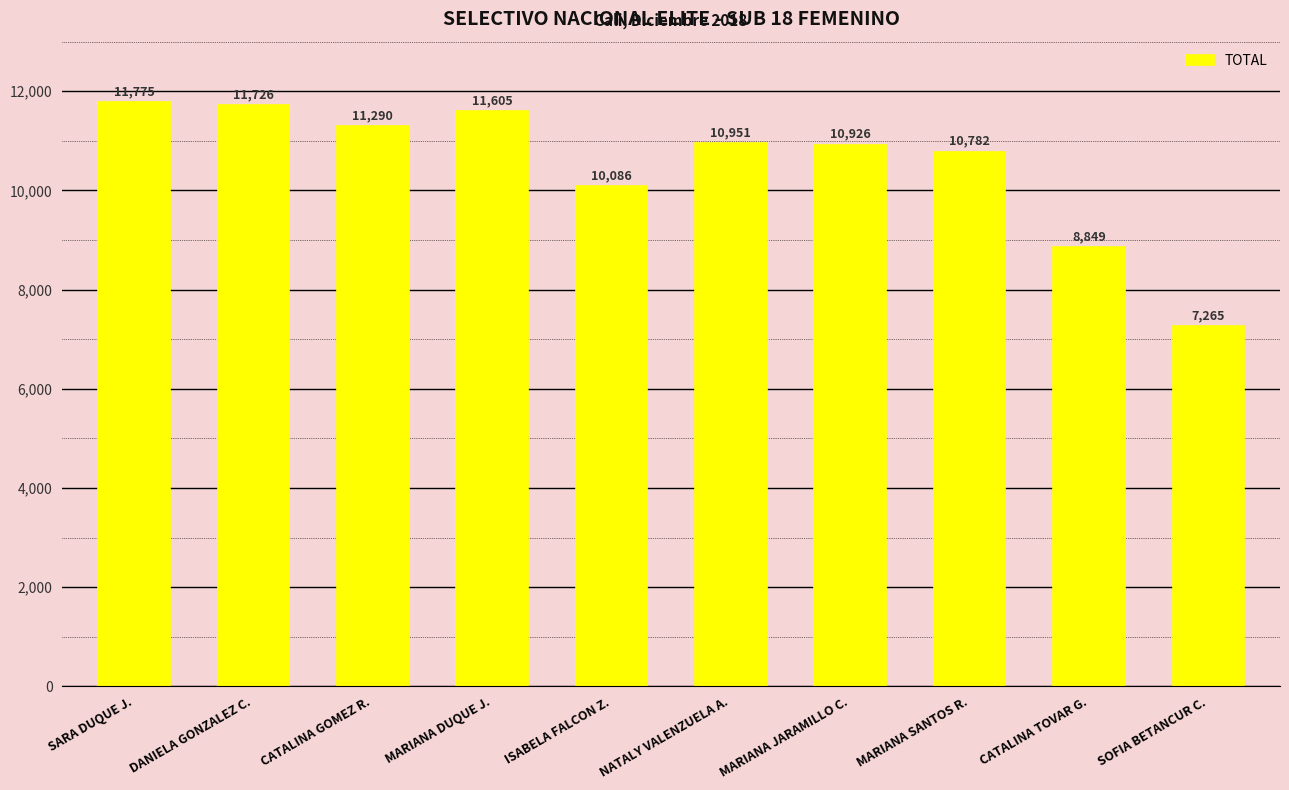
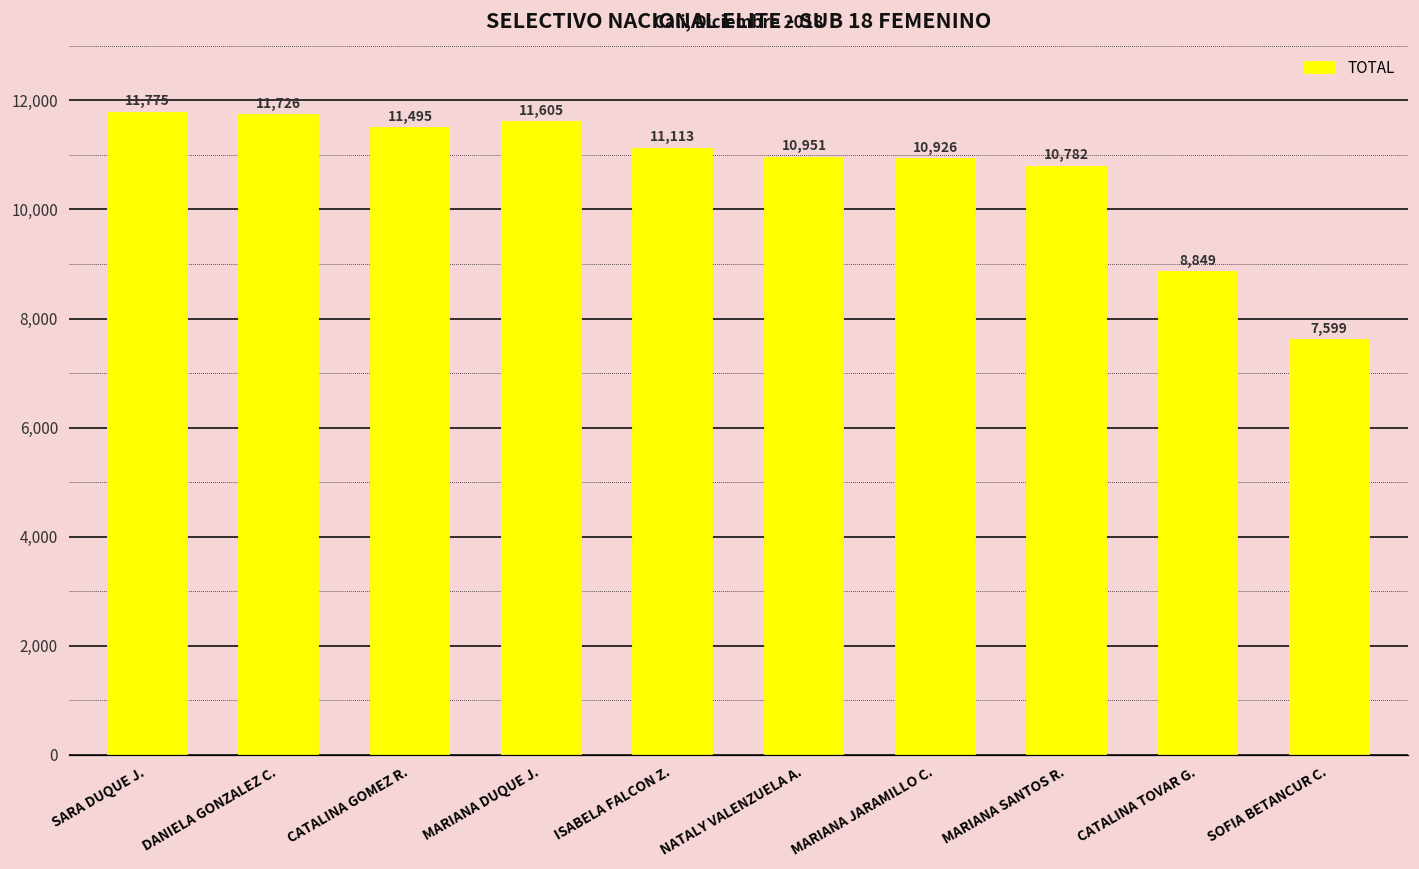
CATALINA GOMEZ R.: 11,290 -> 11,495
ISABELA FALCON Z.: 10,086 -> 11,113
SOFIA BETANCUR C.: 7,265 -> 7,599
